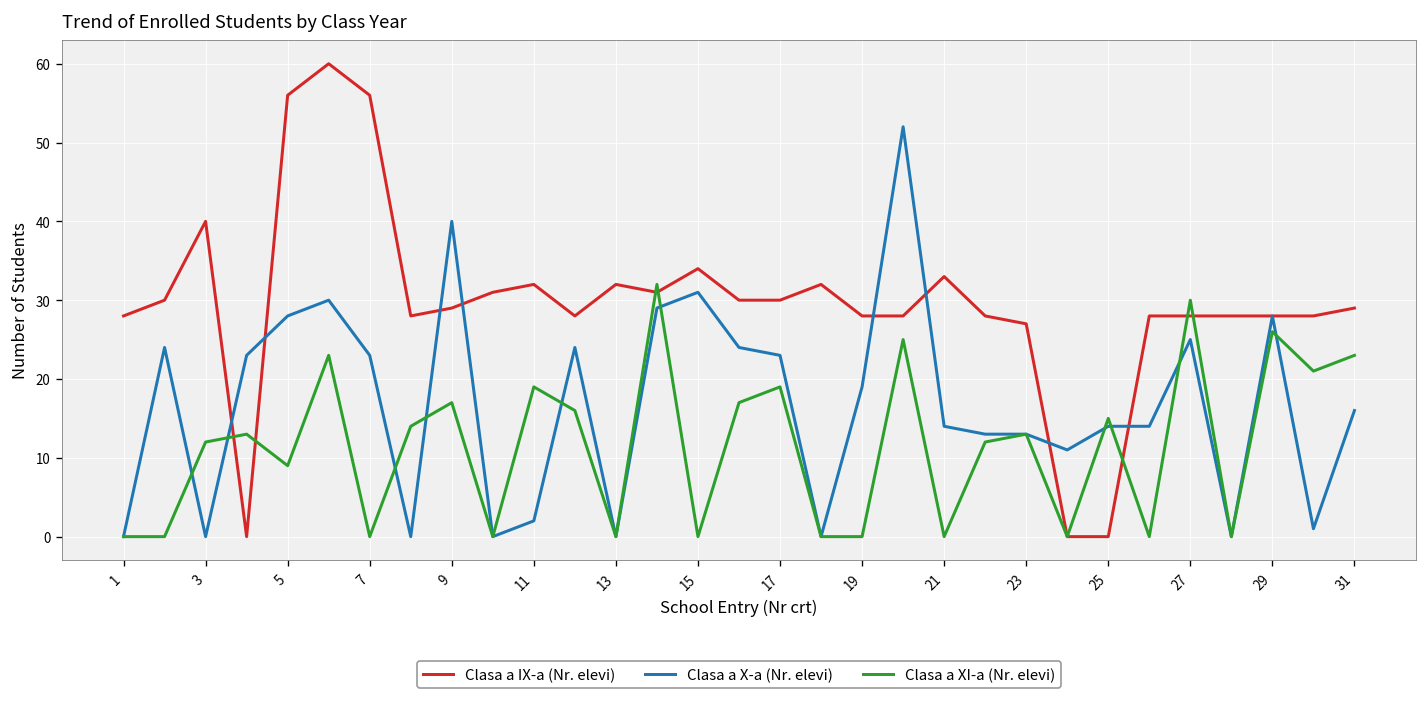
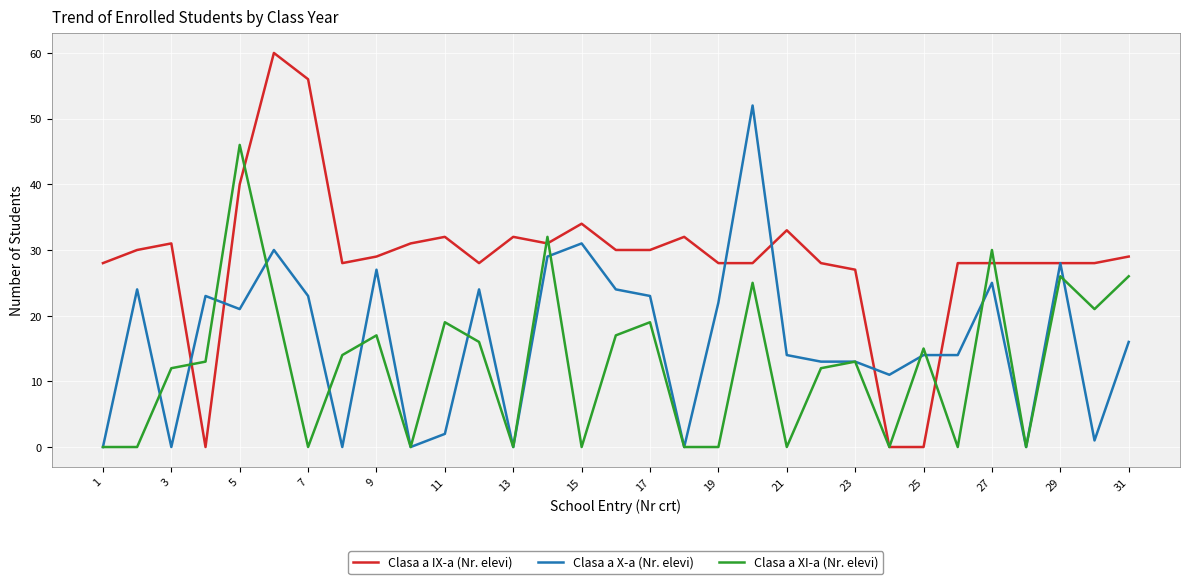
Clasa a IX-a (Nr. elevi), 3: 40 -> 31
Clasa a IX-a (Nr. elevi), 5: 56 -> 40
Clasa a X-a (Nr. elevi), 5: 28 -> 21
Clasa a XI-a (Nr. elevi), 5: 9 -> 46
Clasa a X-a (Nr. elevi), 9: 40 -> 27
Clasa a X-a (Nr. elevi), 19: 19 -> 22
Clasa a XI-a (Nr. elevi), 31: 23 -> 26
